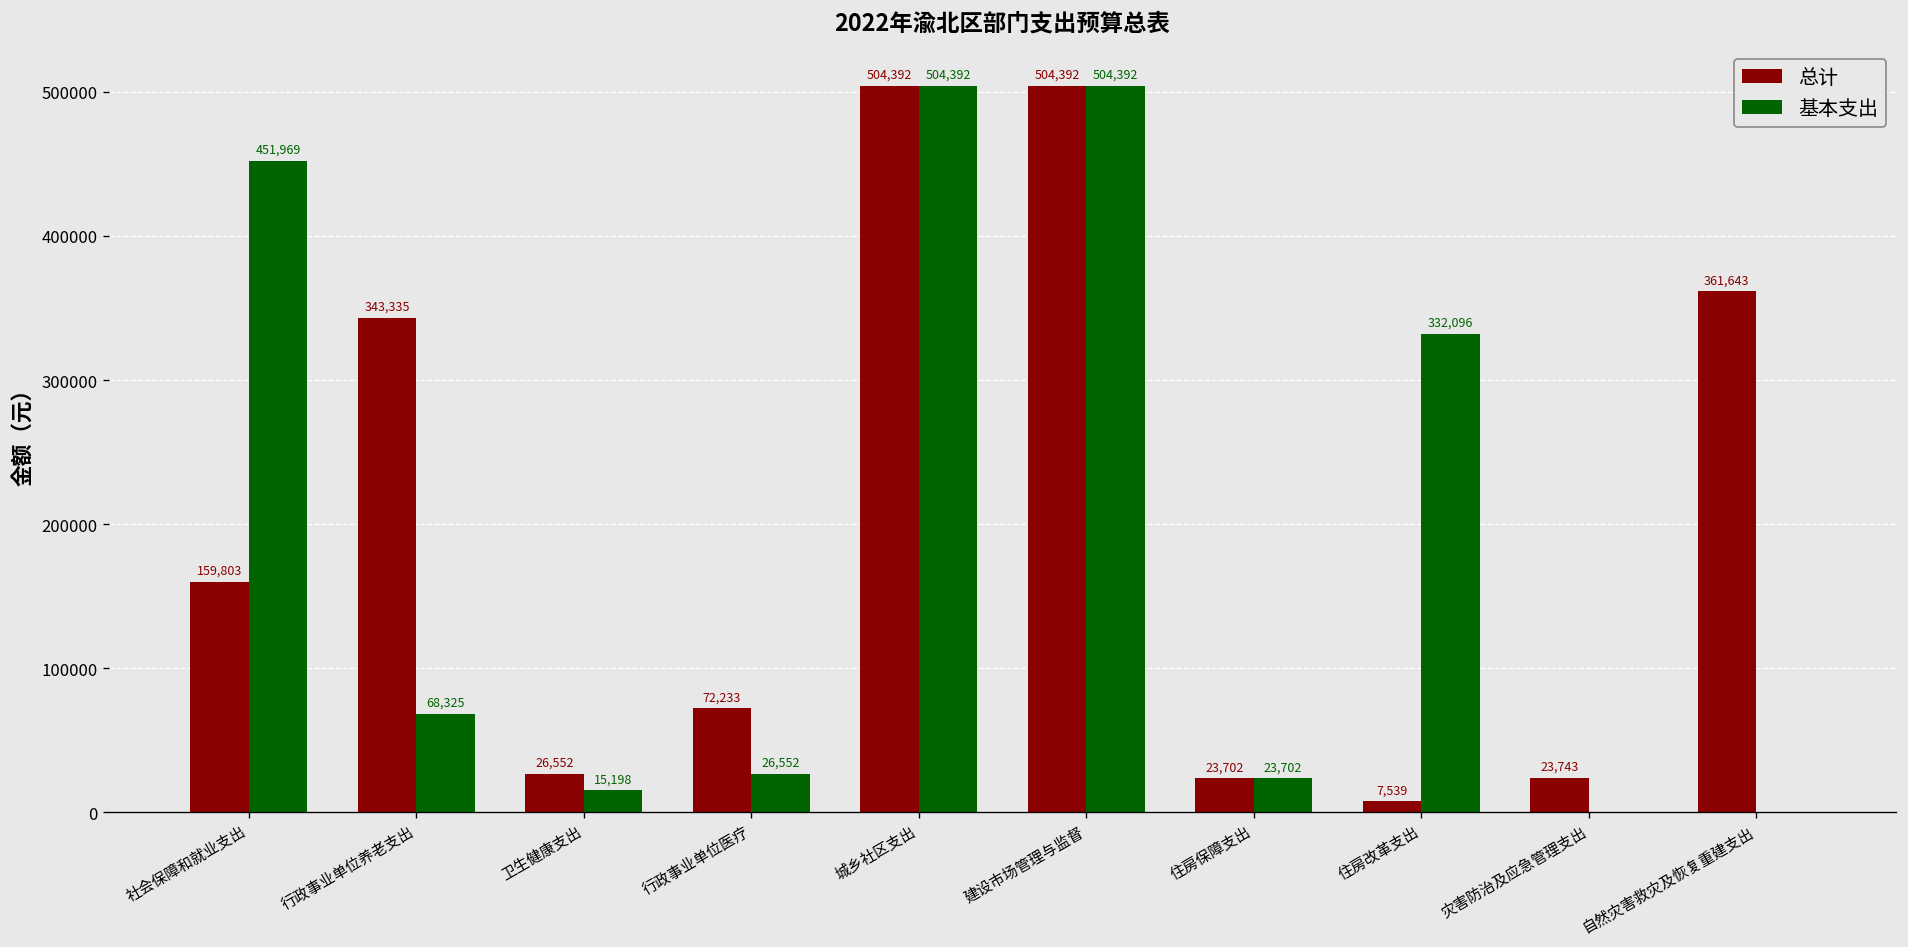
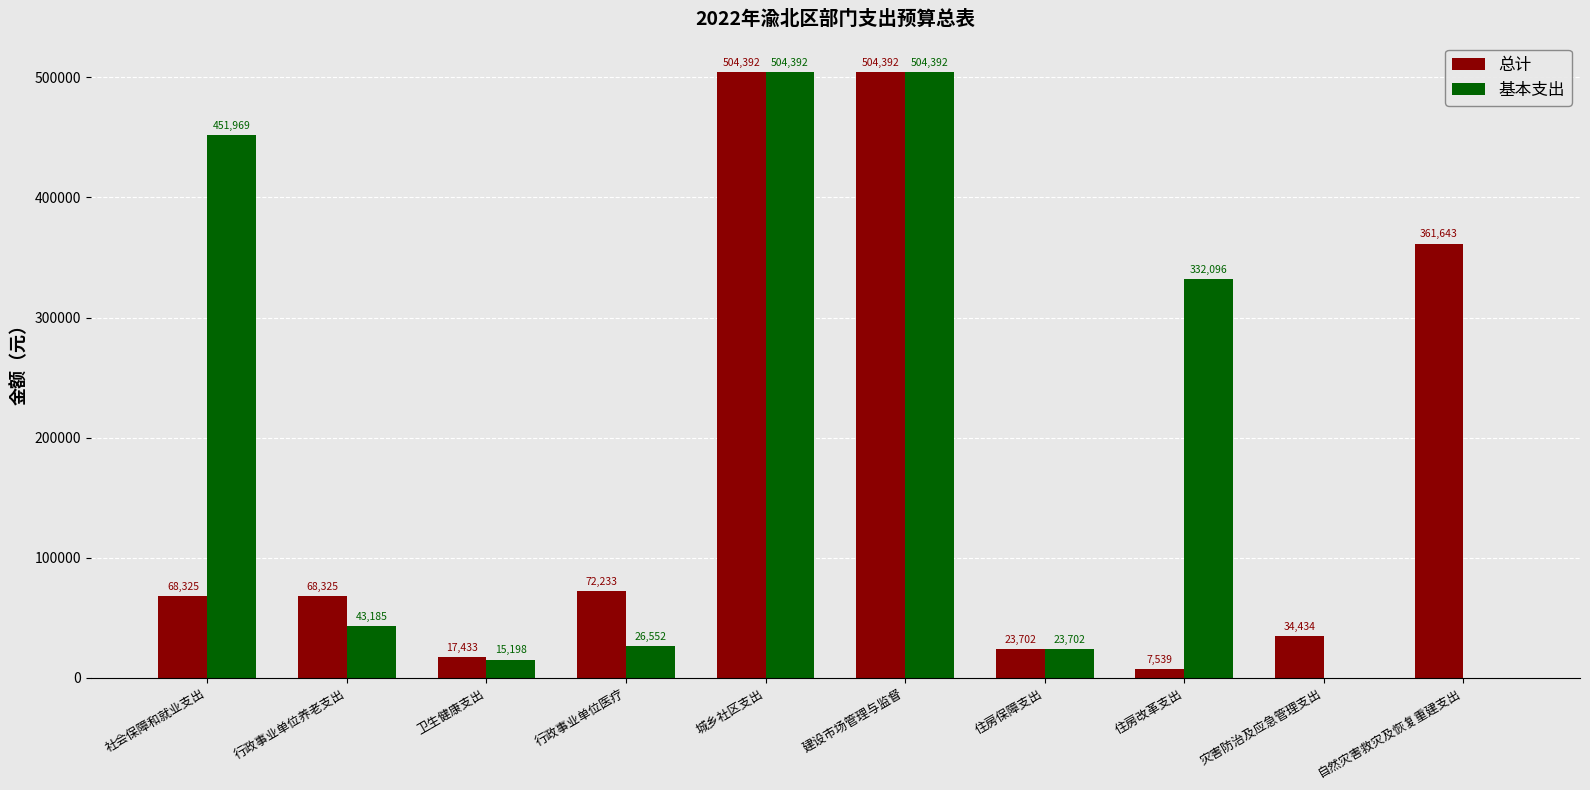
总计, 社会保障和就业支出: 159,803 -> 68,325
总计, 行政事业单位养老支出: 343,335 -> 68,325
基本支出, 行政事业单位养老支出: 68,325 -> 43,185
总计, 卫生健康支出: 26,552 -> 17,433
总计, 灾害防治及应急管理支出: 23,743 -> 34,434
